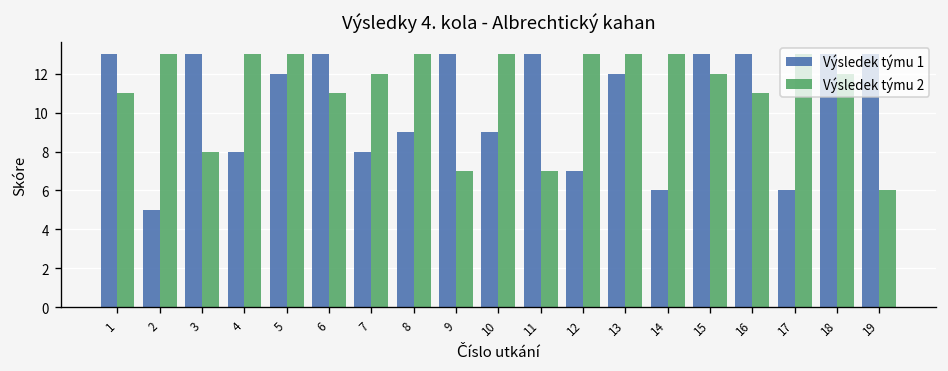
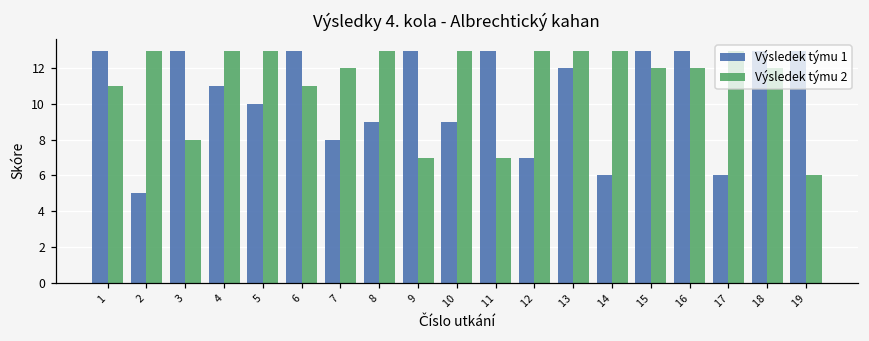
Výsledek týmu 1, 4: 8 -> 11
Výsledek týmu 1, 5: 12 -> 10
Výsledek týmu 2, 16: 11 -> 12
